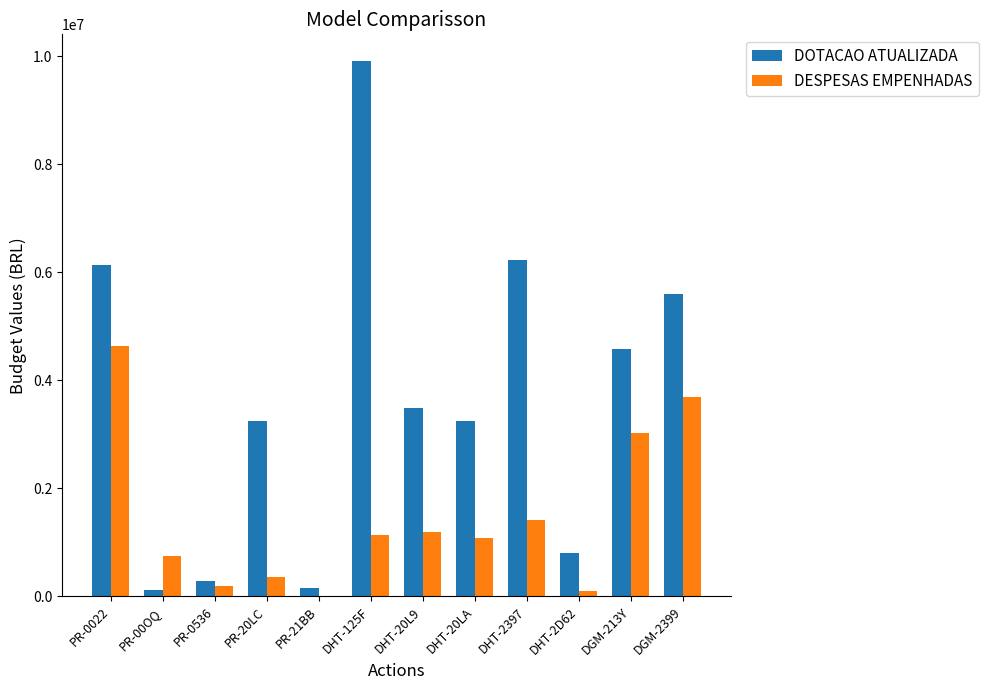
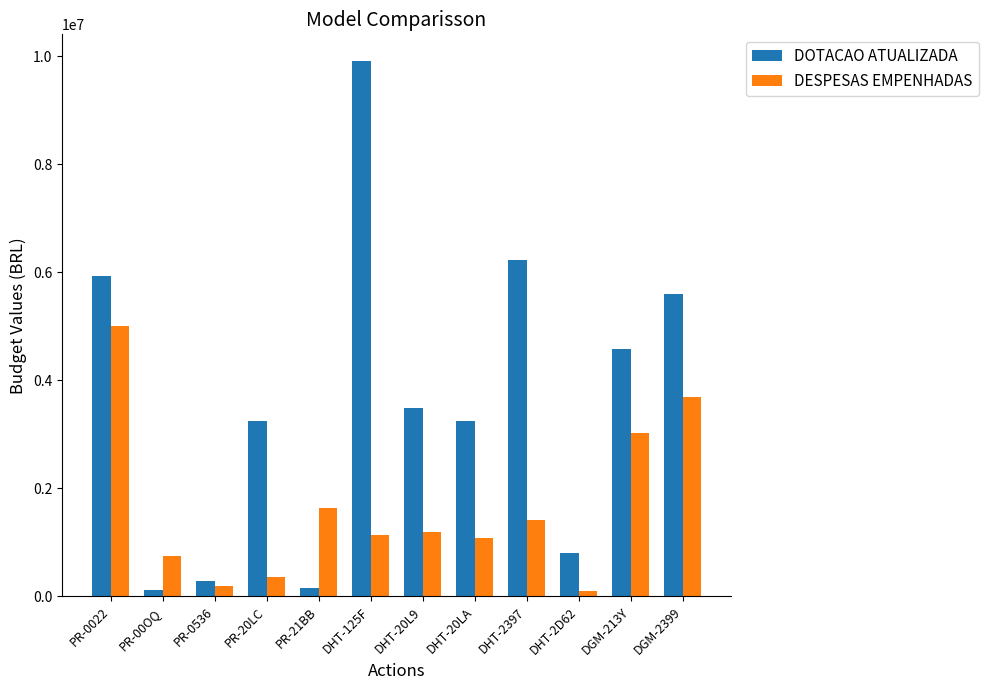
DOTACAO ATUALIZADA, PR-0022: 6100000 -> 5900000
DESPESAS EMPENHADAS, PR-0022: 4600000 -> 5000000
DESPESAS EMPENHADAS, PR-21BB: 0 -> 1600000
